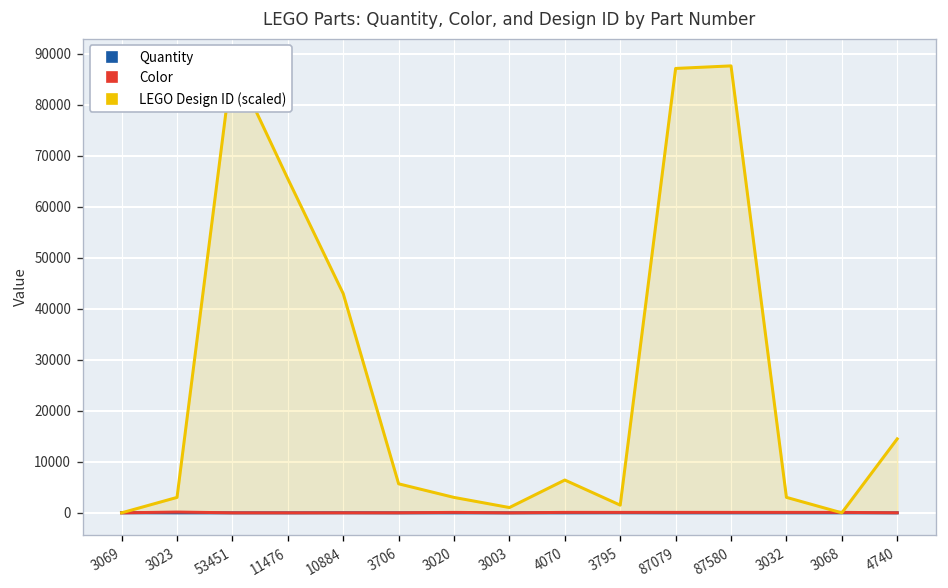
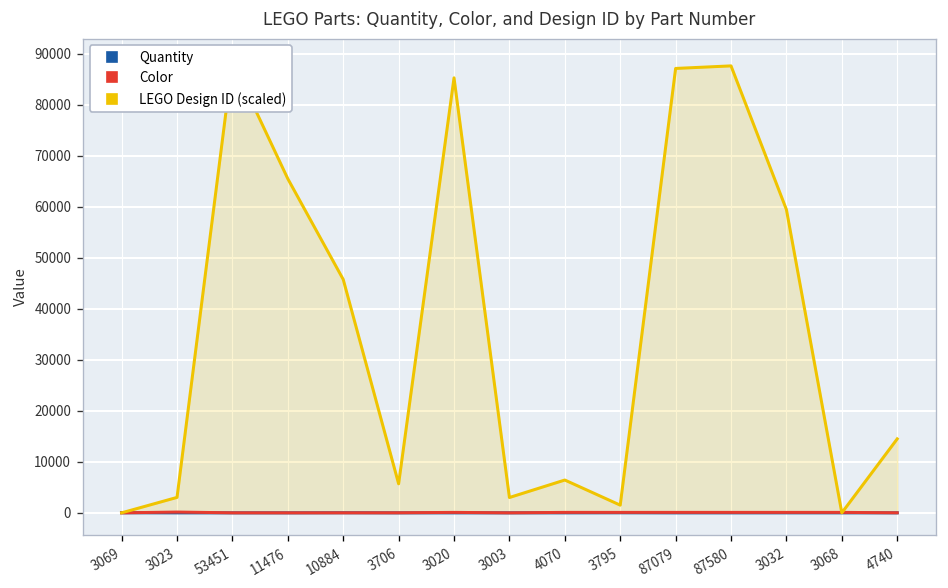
LEGO Design ID (scaled), 10884: 43000 -> 46000
LEGO Design ID (scaled), 3020: 3000 -> 85000
LEGO Design ID (scaled), 3003: 1000 -> 3000
LEGO Design ID (scaled), 3032: 3000 -> 59000
